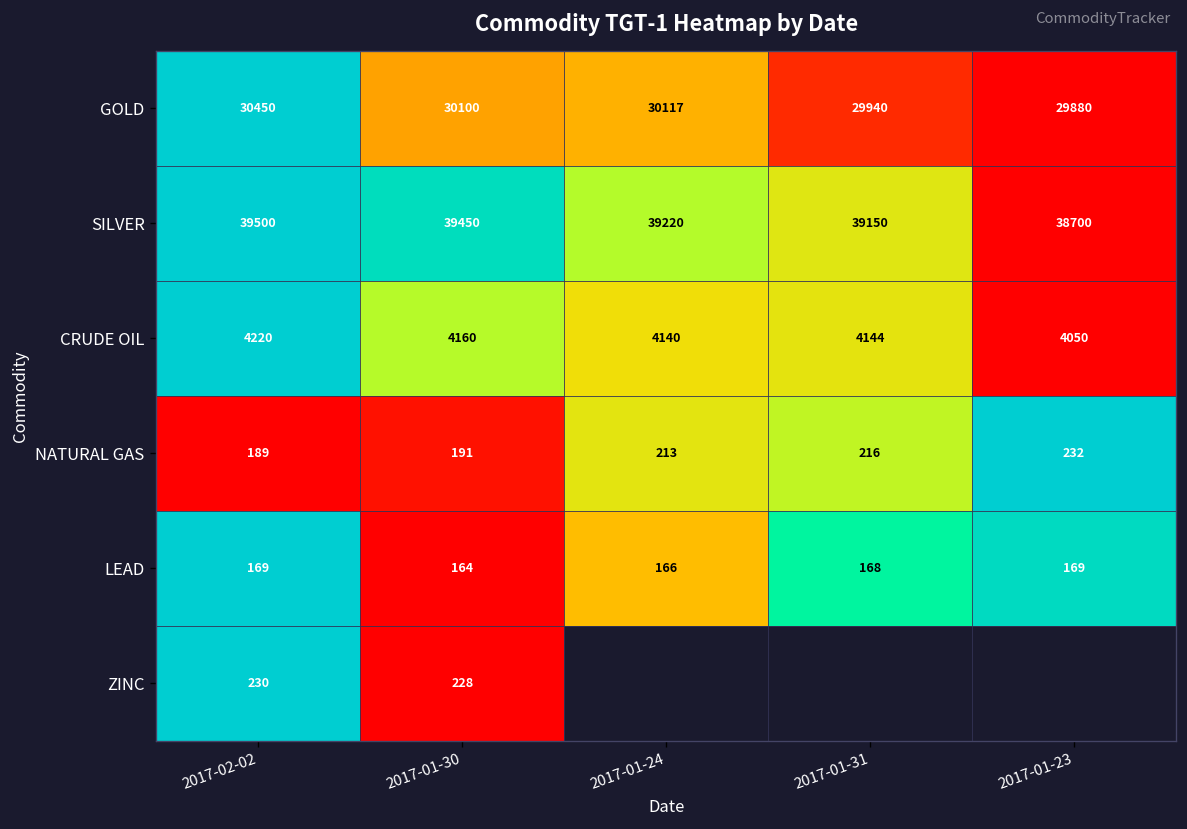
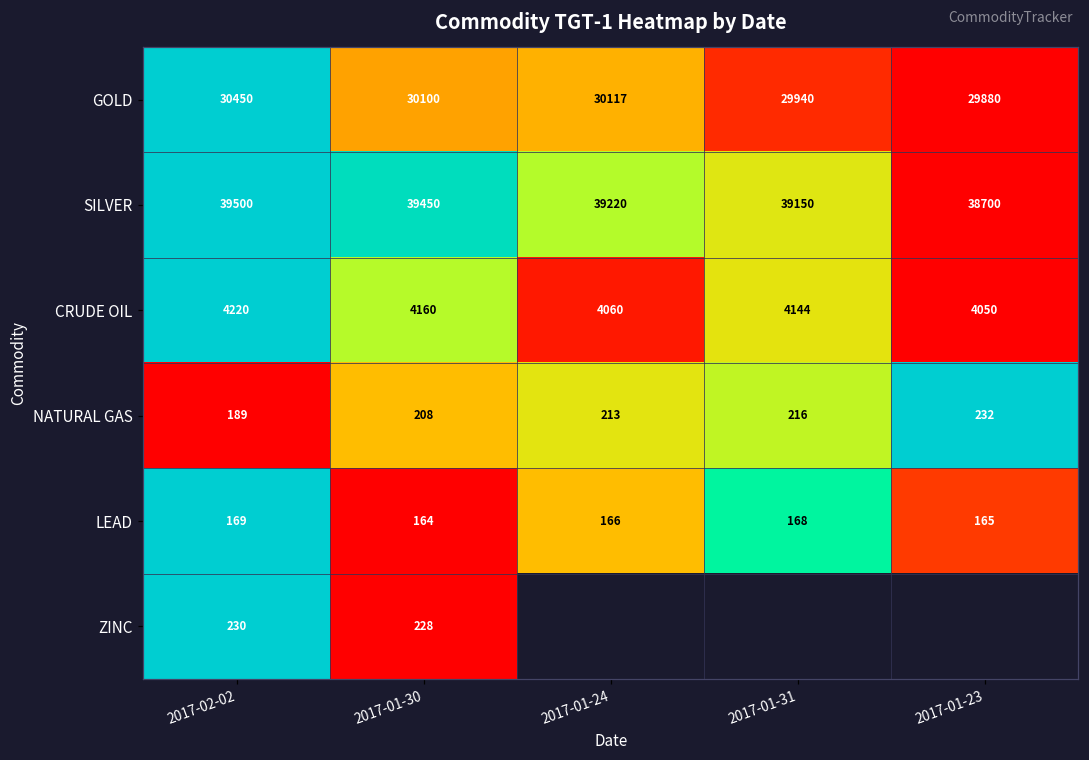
CRUDE OIL, 2017-01-24: 4140 -> 4060
NATURAL GAS, 2017-01-30: 191 -> 208
LEAD, 2017-01-23: 169 -> 165
